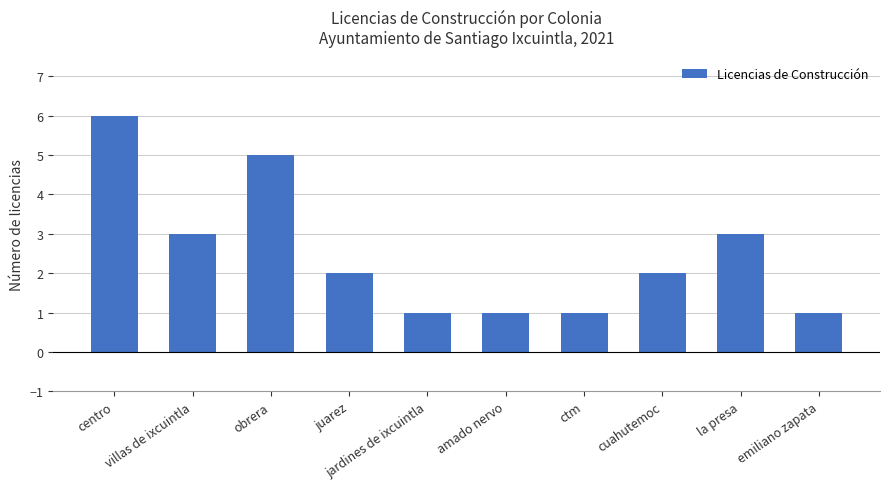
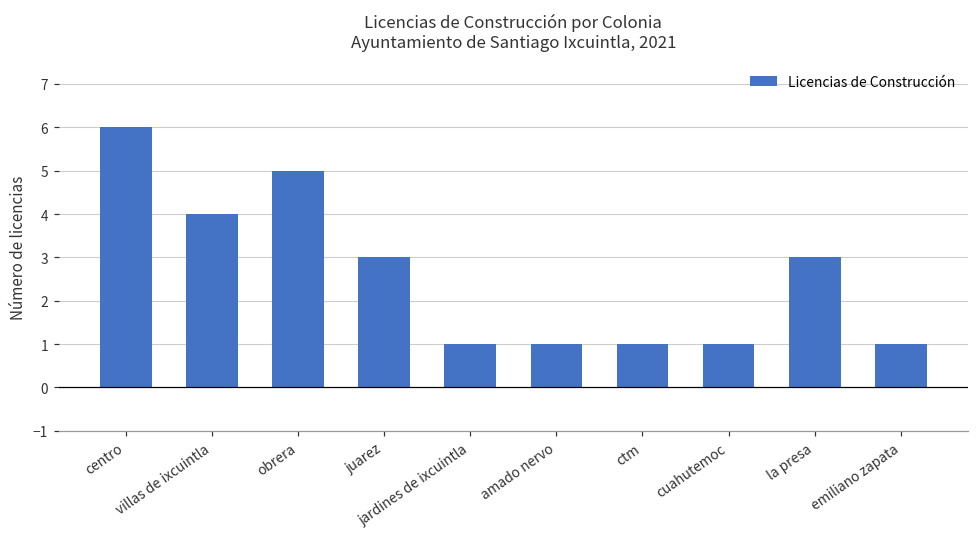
villas de ixcuintla: 3 -> 4
juarez: 2 -> 3
cuahutemoc: 2 -> 1
